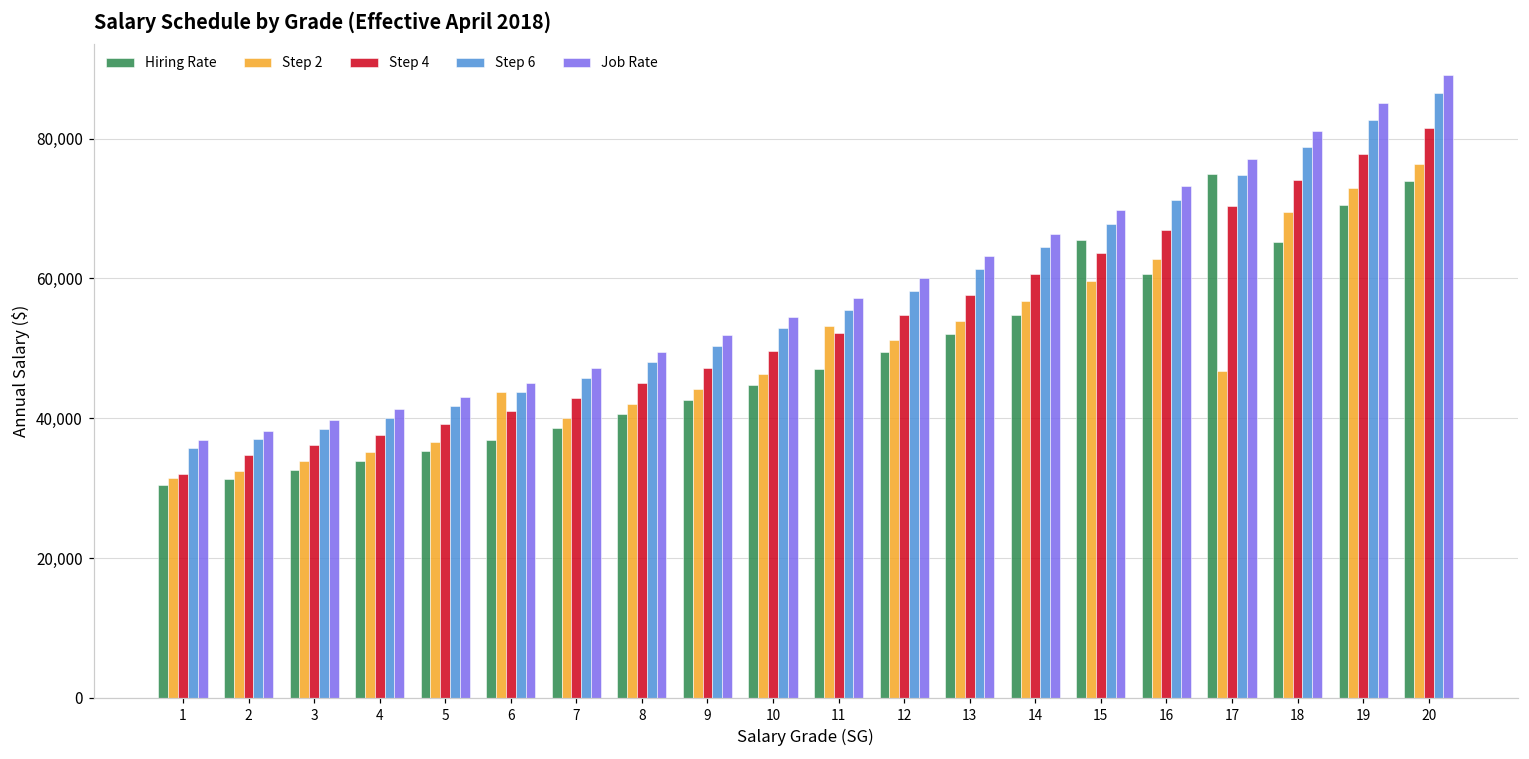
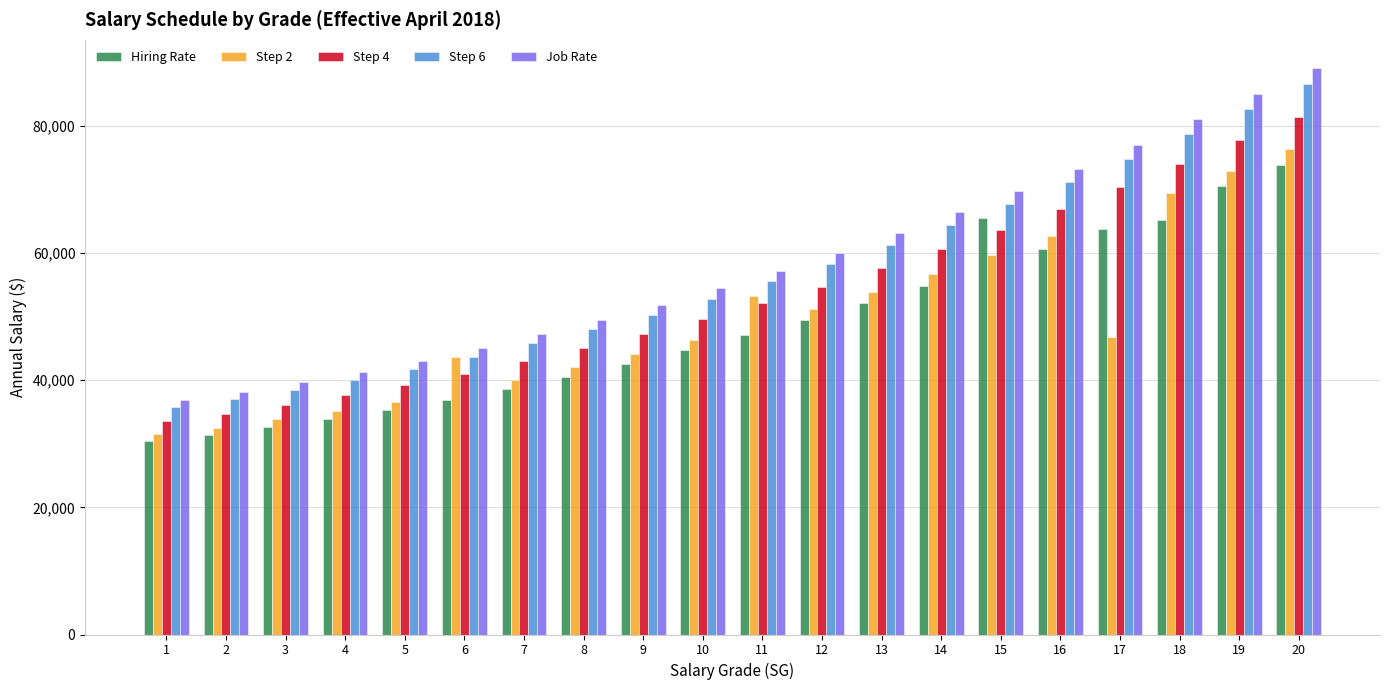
Step 4, 1: 32,000 -> 34,000
Hiring Rate, 17: 75,000 -> 64,000
